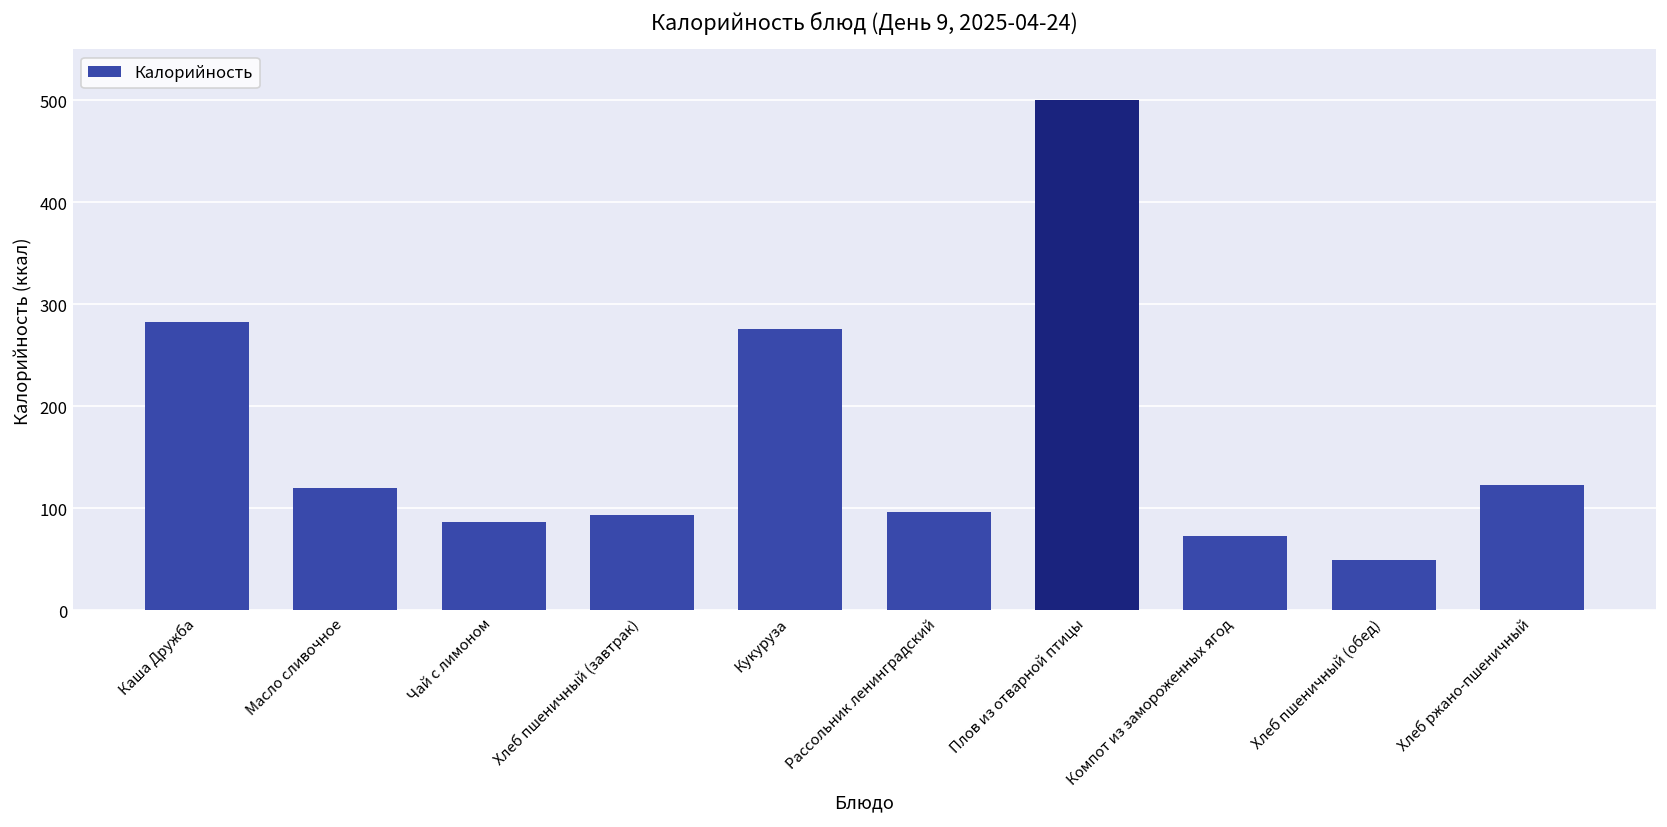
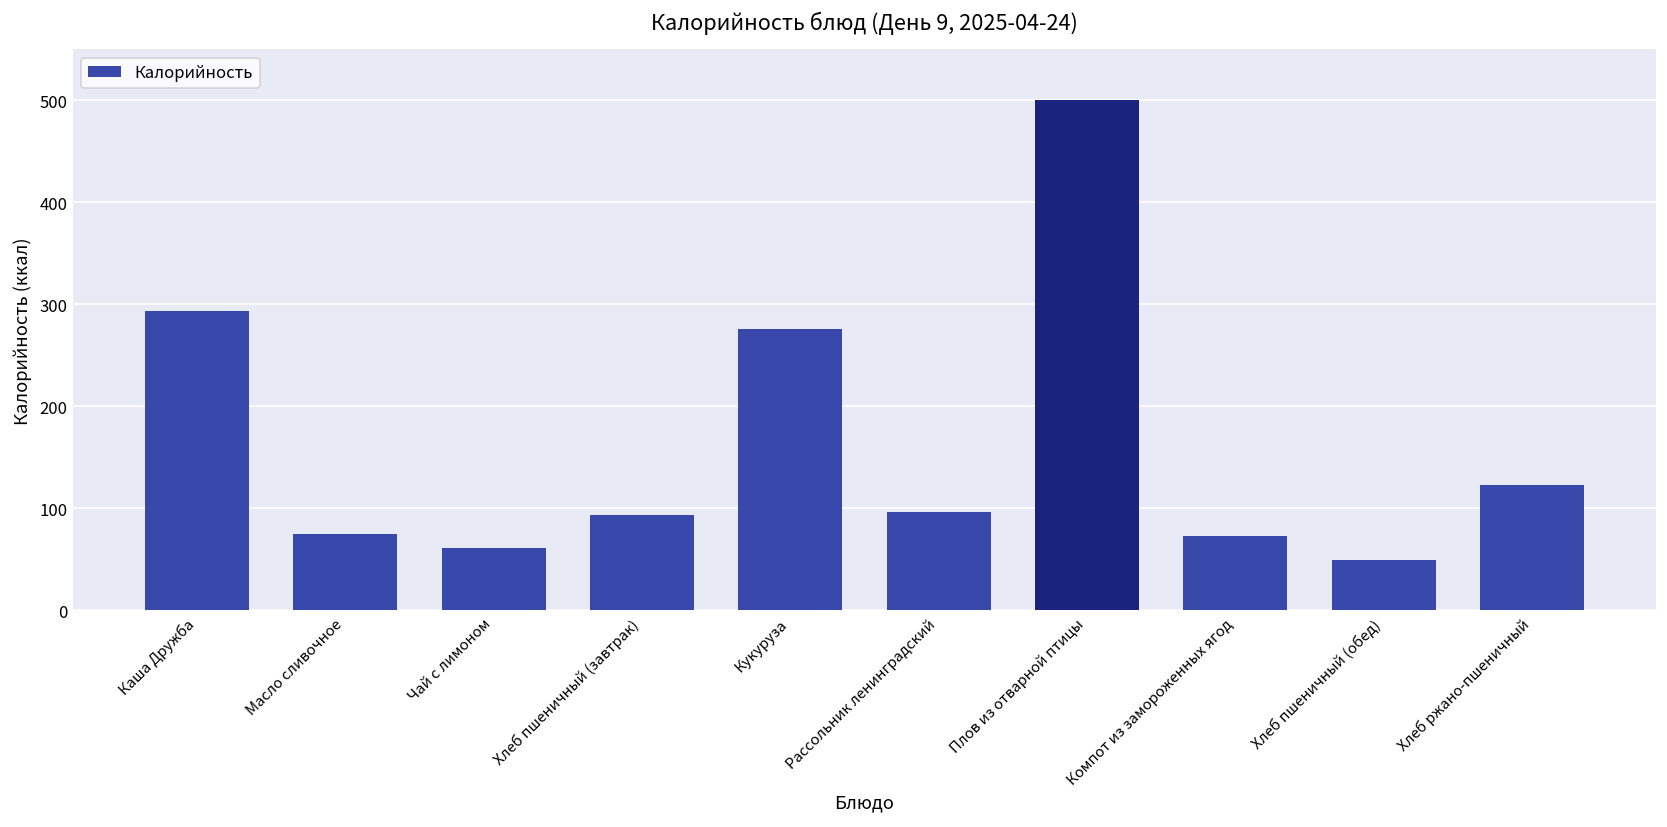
Каша Дружба: 280 -> 290
Масло сливочное: 120 -> 80
Чай с лимоном: 90 -> 60
